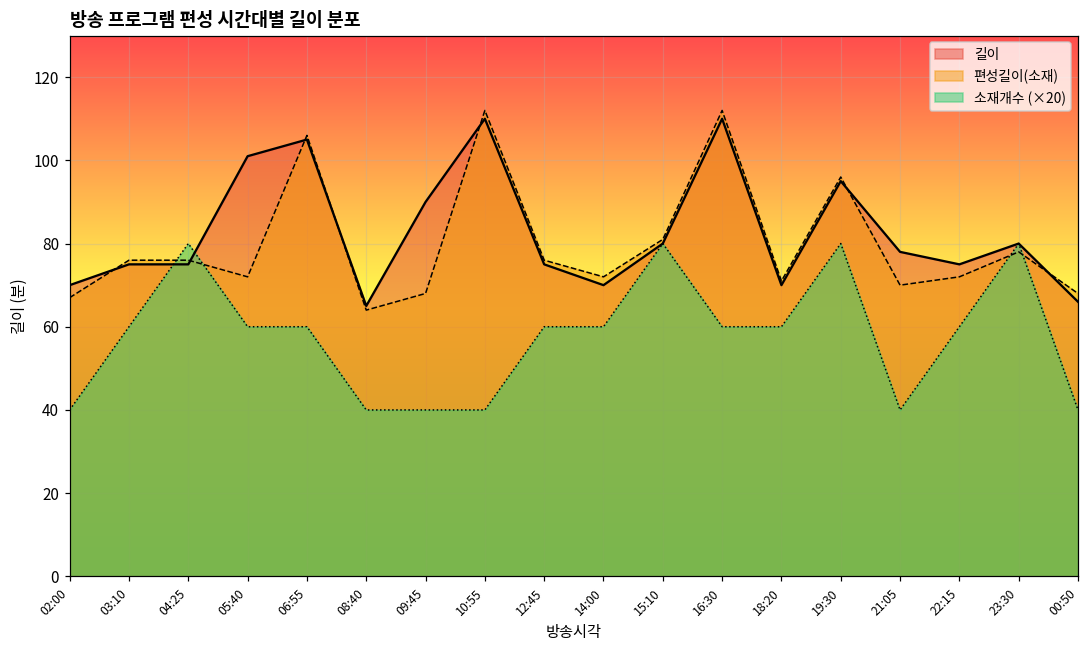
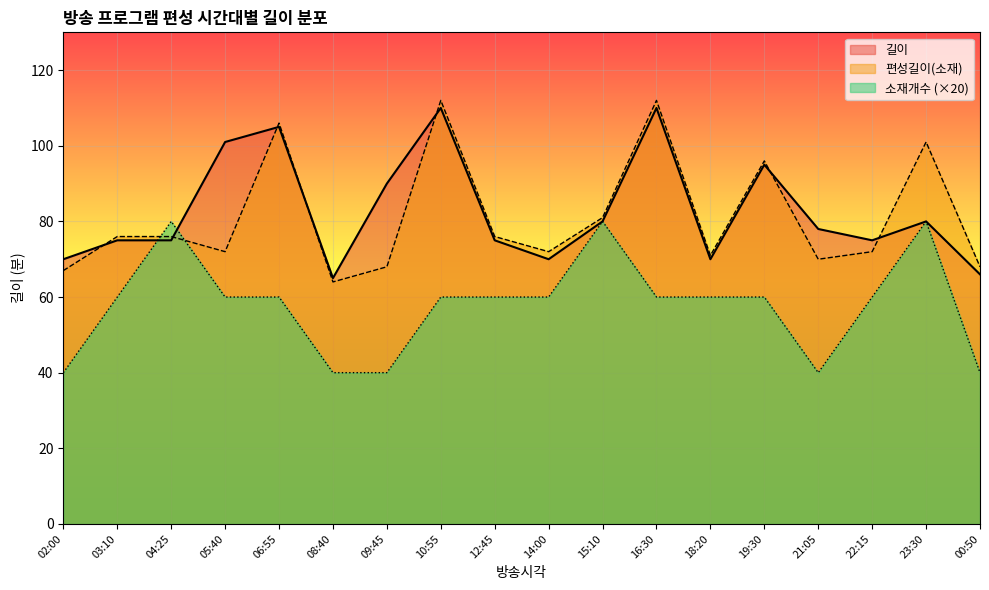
소재개수 (×20), 10:55: 40 -> 60
소재개수 (×20), 19:30: 80 -> 60
편성길이(소재), 23:30: 78 -> 101
